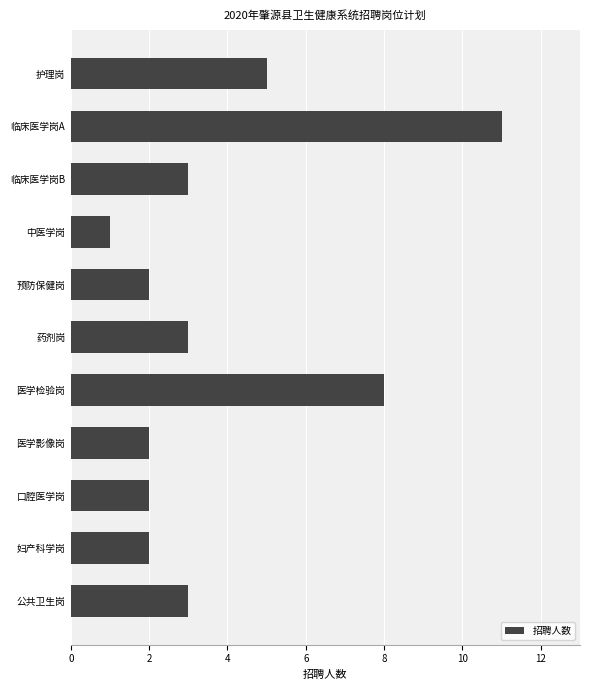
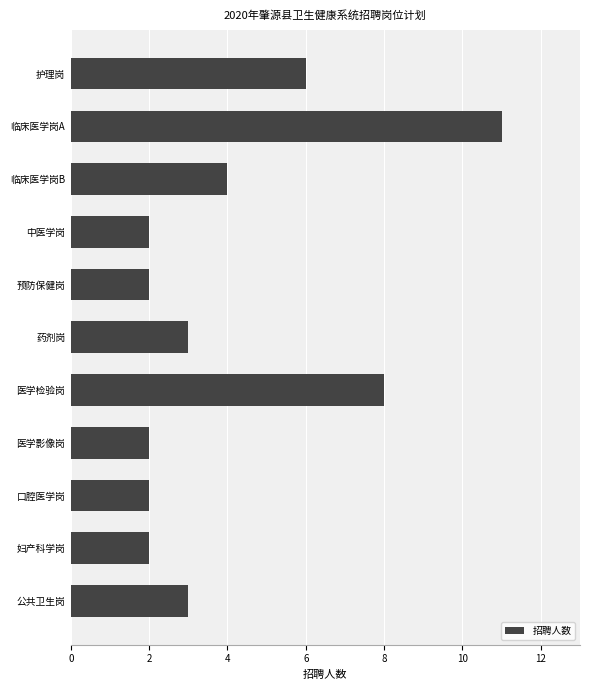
护理岗: 5 -> 6
临床医学岗B: 3 -> 4
中医学岗: 1 -> 2
